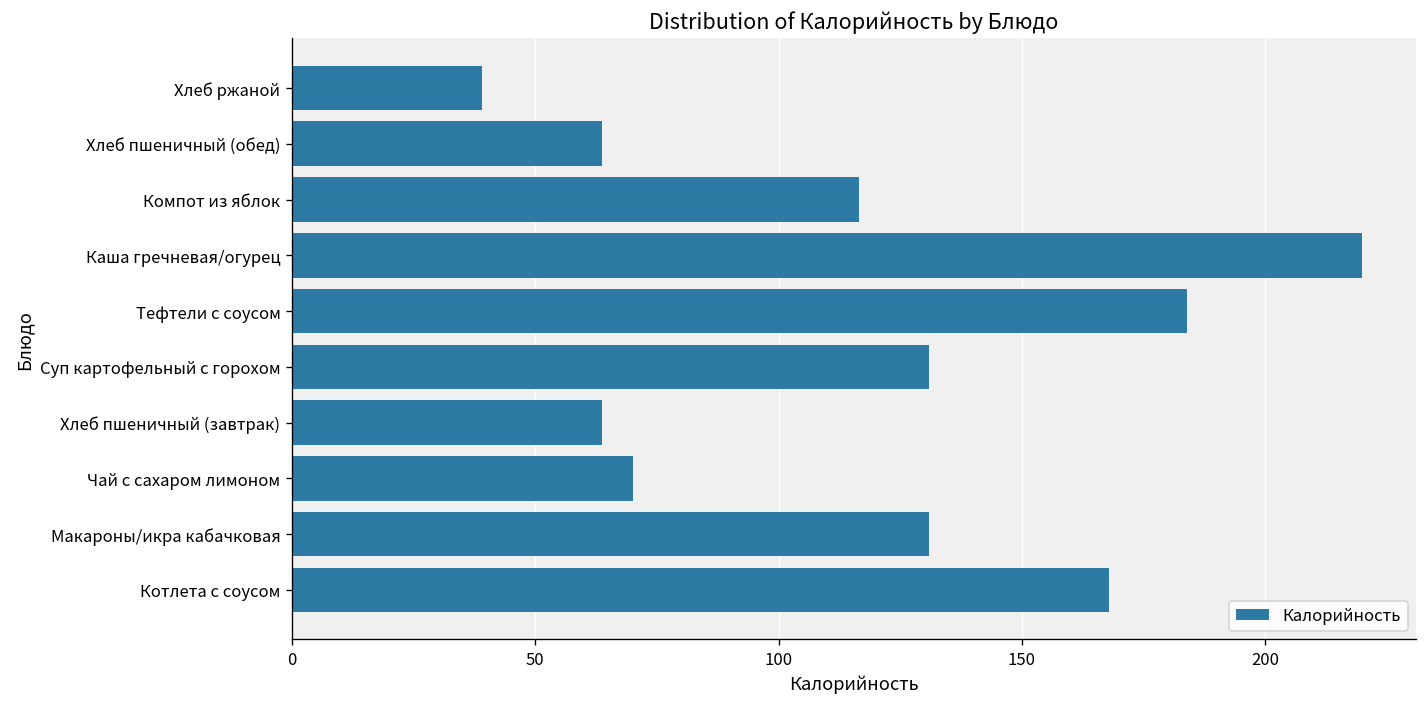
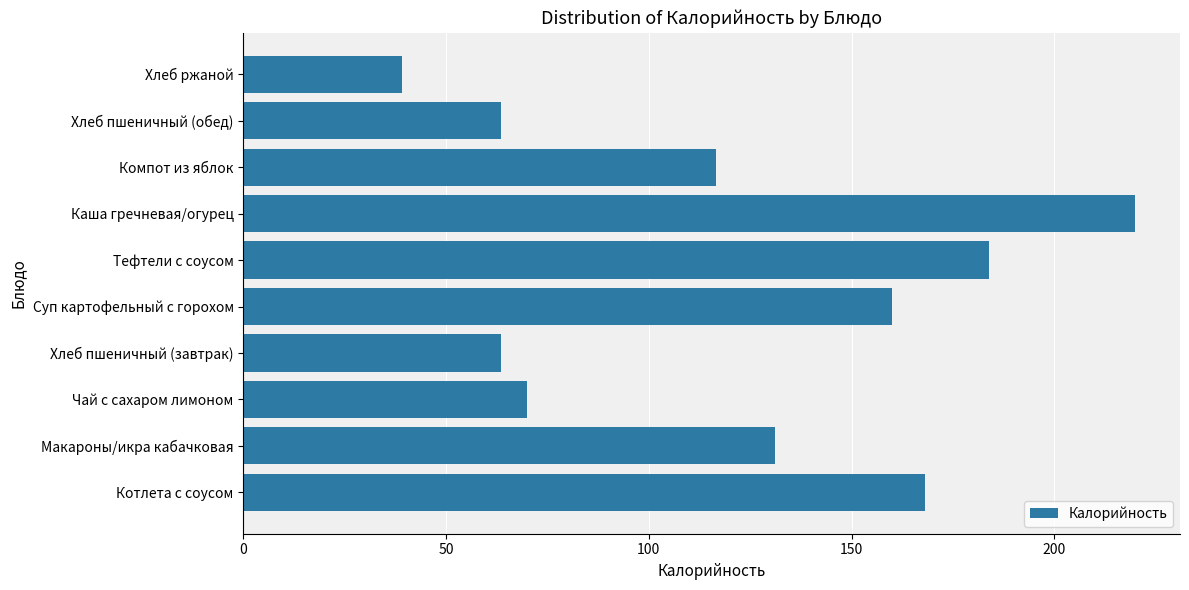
Суп картофельный с горохом: 131 -> 160
